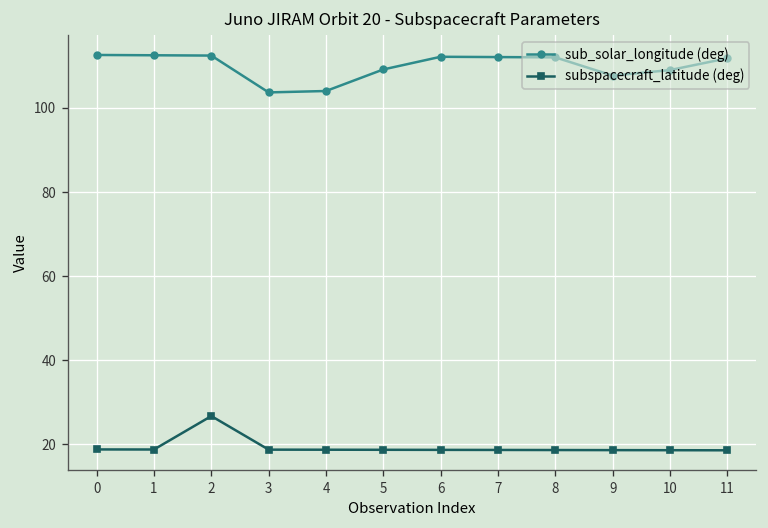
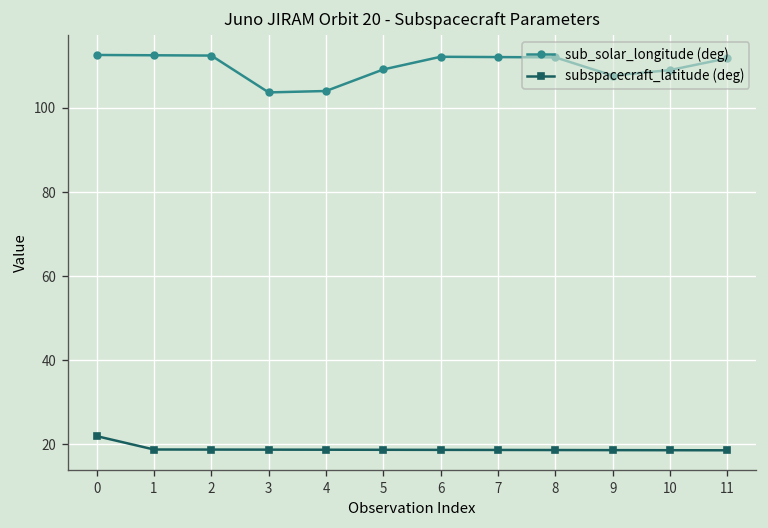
subspacecraft_latitude (deg), 0: 19 -> 22
subspacecraft_latitude (deg), 2: 27 -> 19
